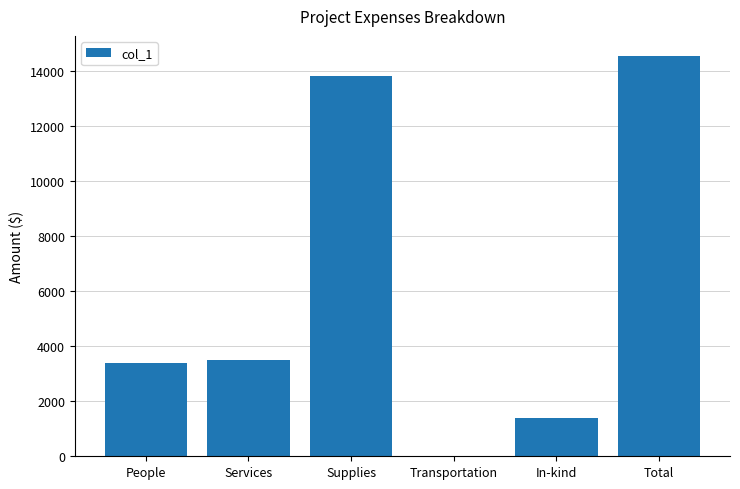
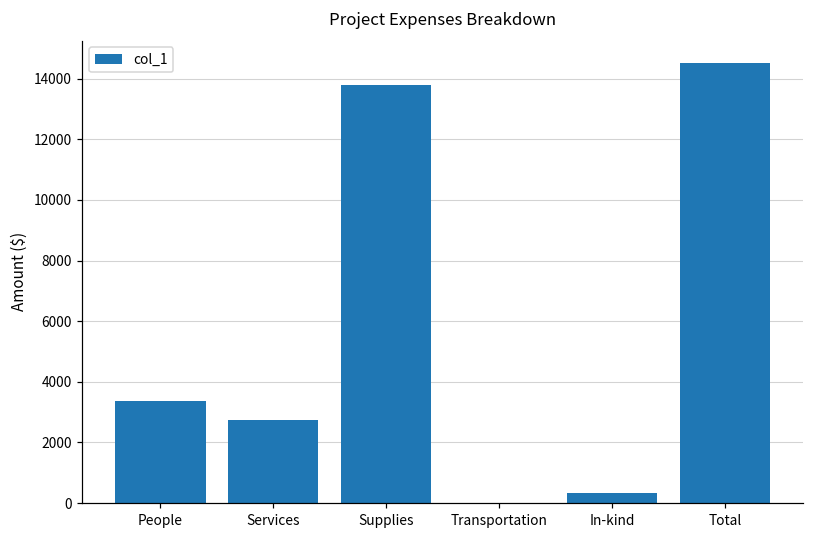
Services: 3500 -> 2700
In-kind: 1400 -> 300
